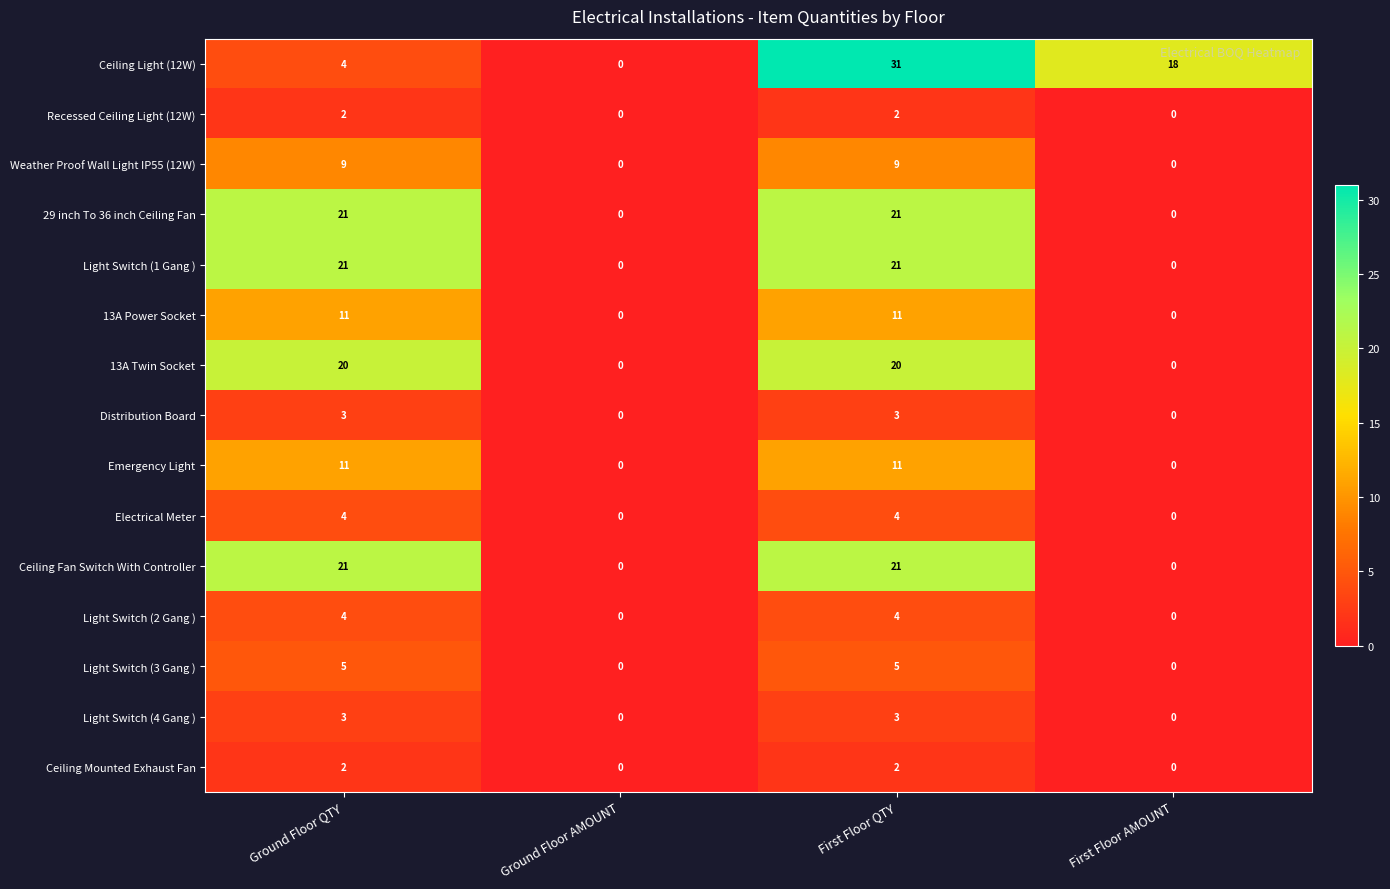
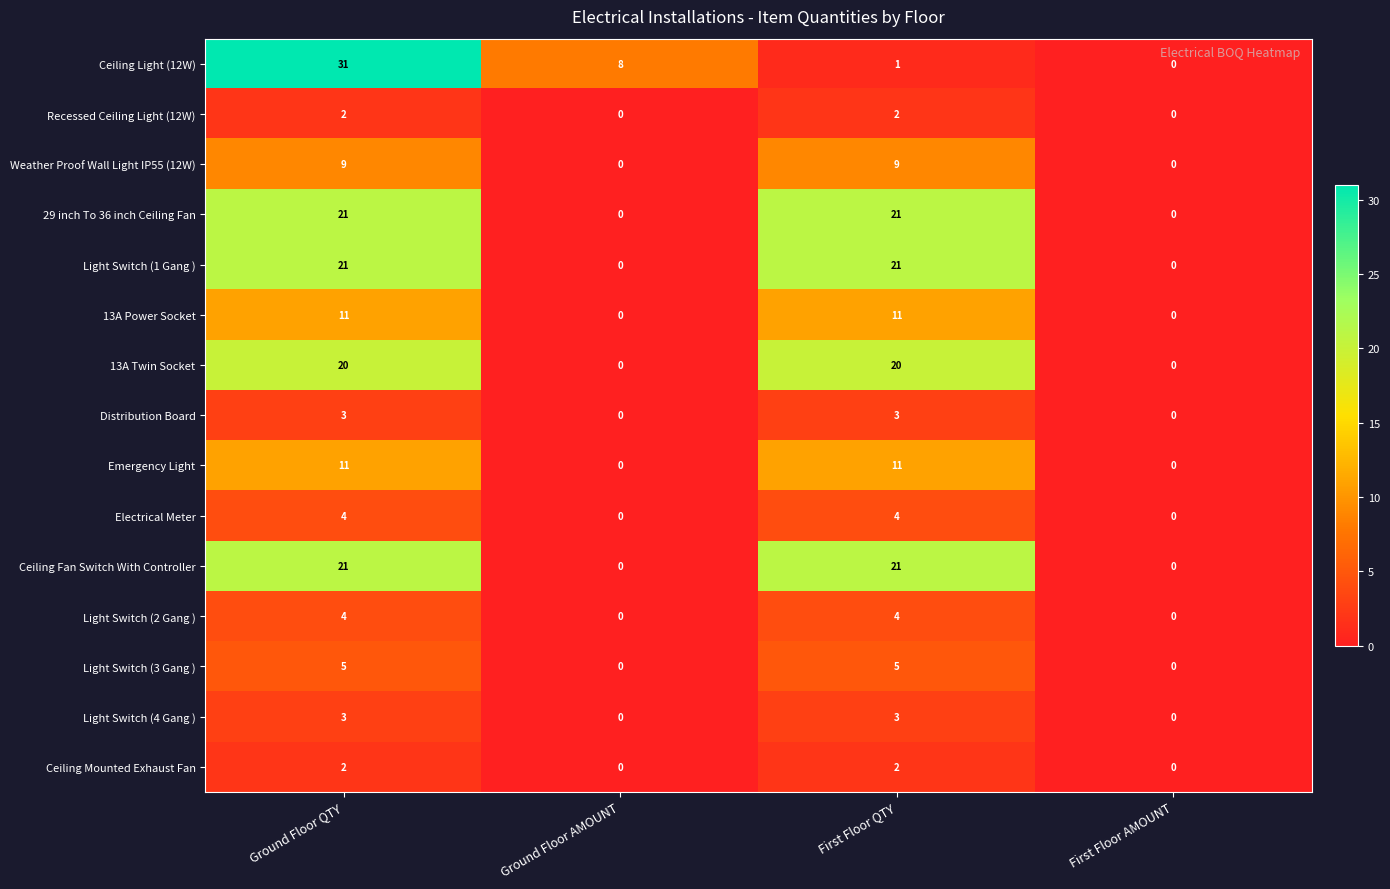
Ceiling Light (12W), Ground Floor QTY: 4 -> 31
Ceiling Light (12W), Ground Floor AMOUNT: 0 -> 8
Ceiling Light (12W), First Floor QTY: 31 -> 1
Ceiling Light (12W), First Floor AMOUNT: 18 -> 0
